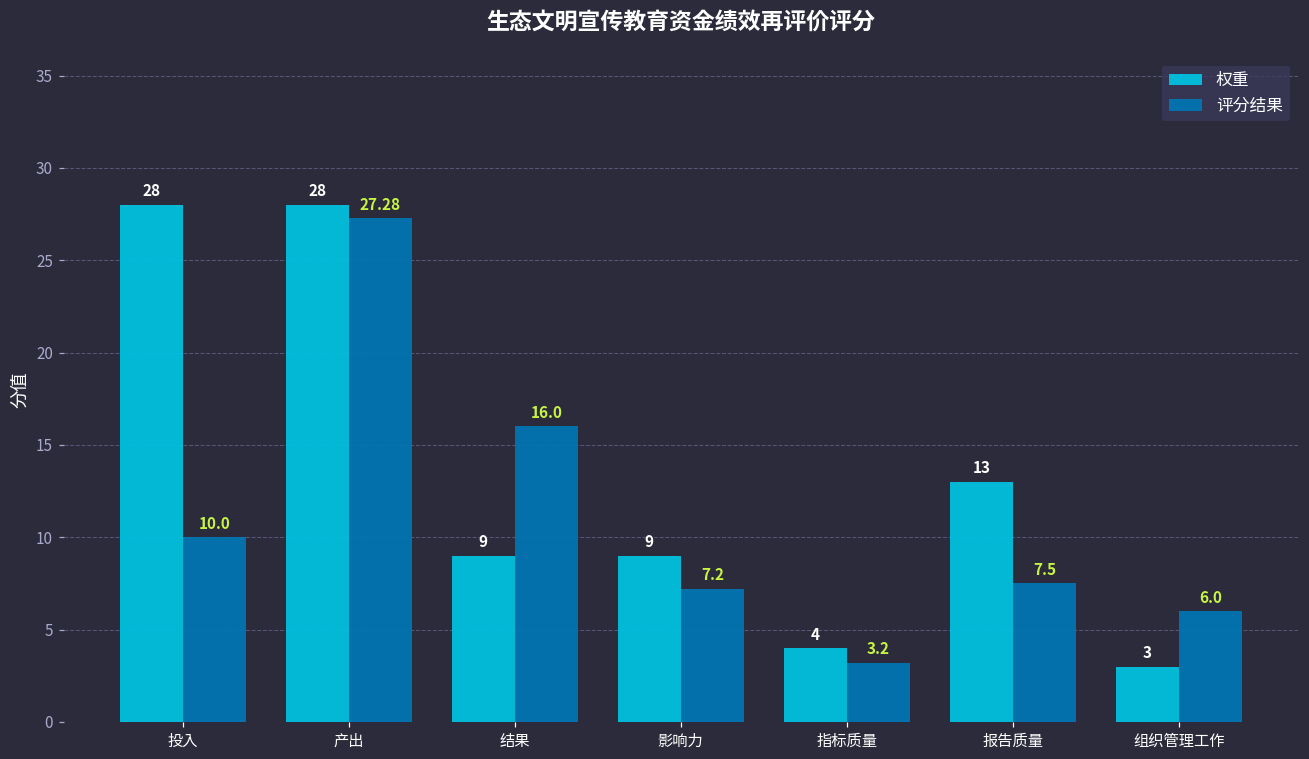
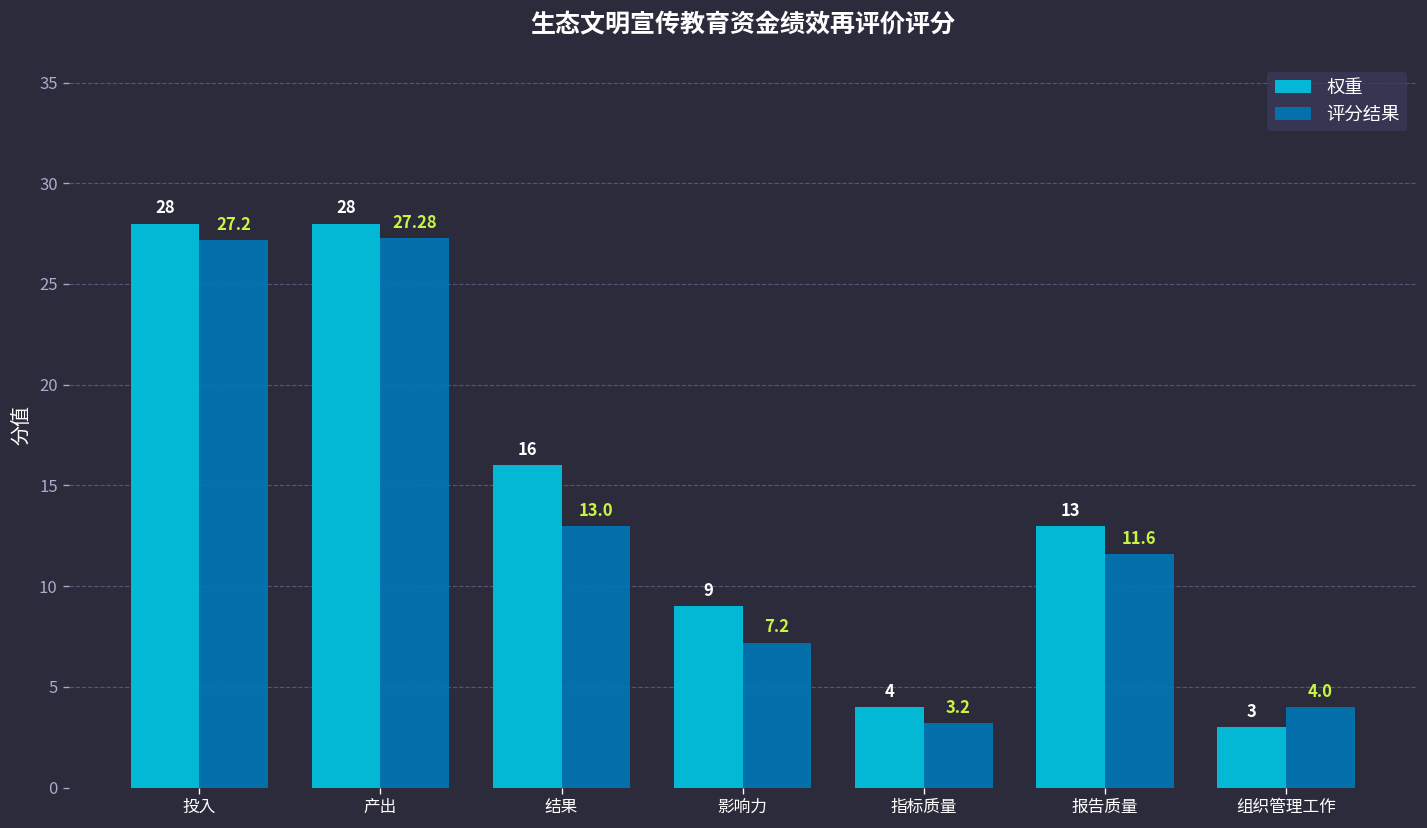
评分结果, 投入: 10.0 -> 27.2
权重, 结果: 9 -> 16
评分结果, 结果: 16.0 -> 13.0
评分结果, 报告质量: 7.5 -> 11.6
评分结果, 组织管理工作: 6.0 -> 4.0
